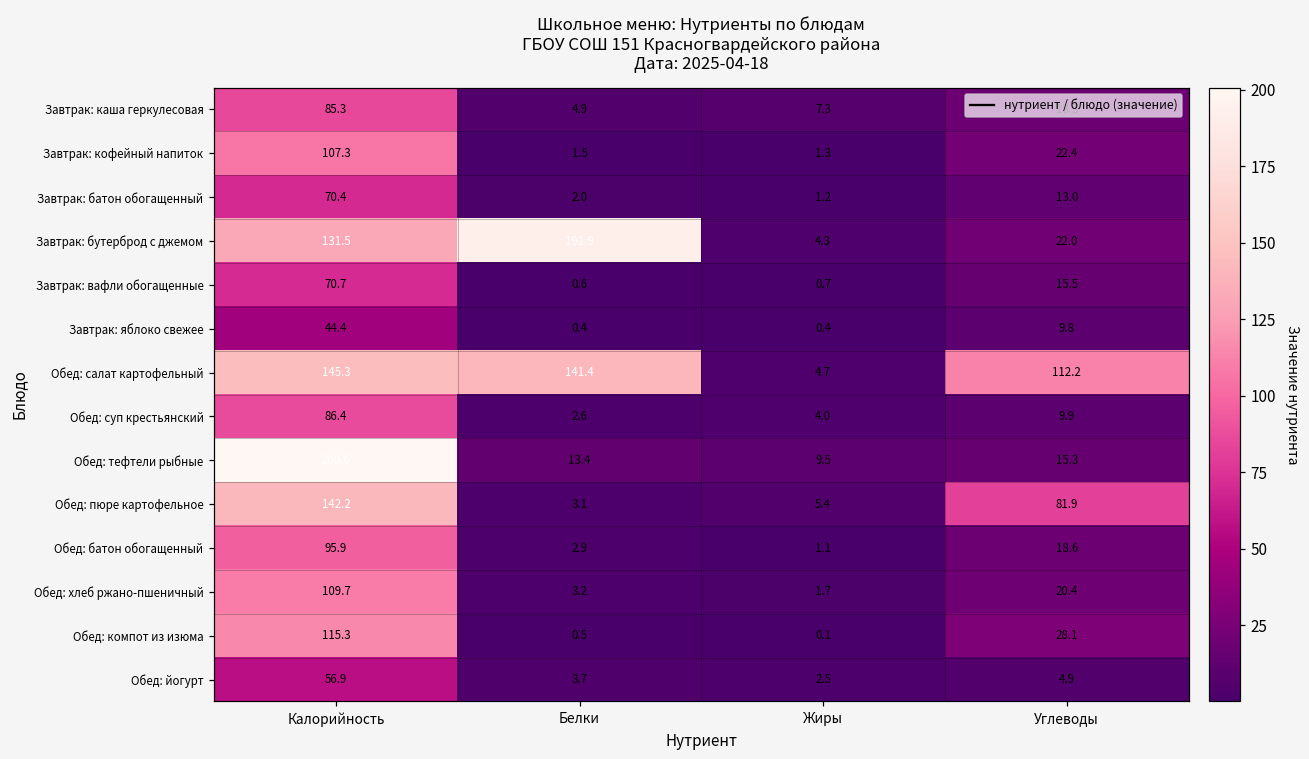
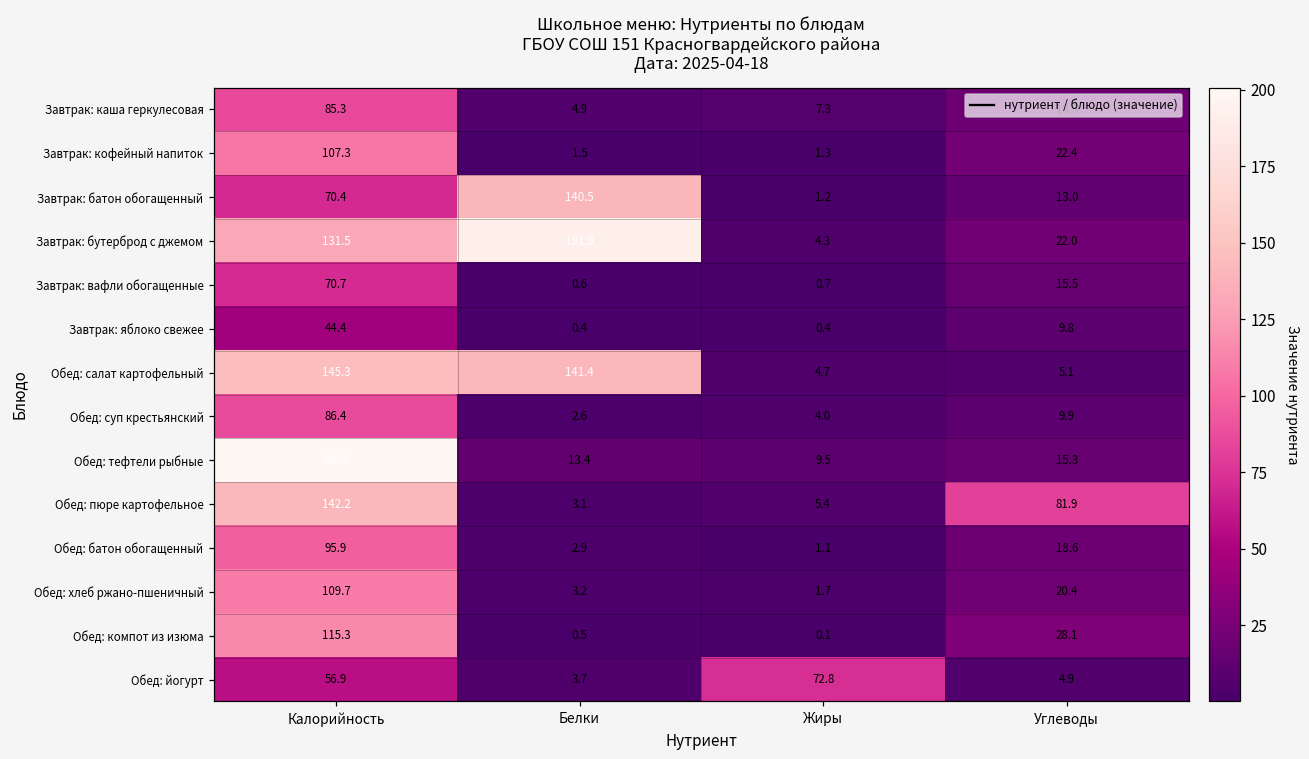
Завтрак: батон обогащенный, Белки: 2.0 -> 140.5
Обед: салат картофельный, Углеводы: 112.2 -> 5.1
Обед: йогурт, Жиры: 2.5 -> 72.8
